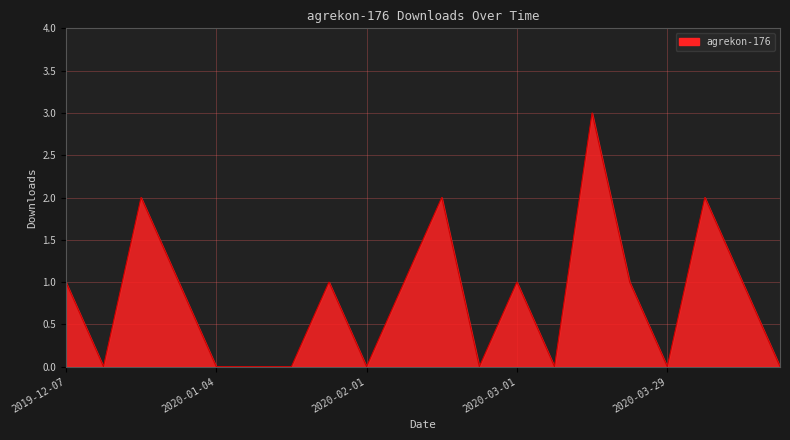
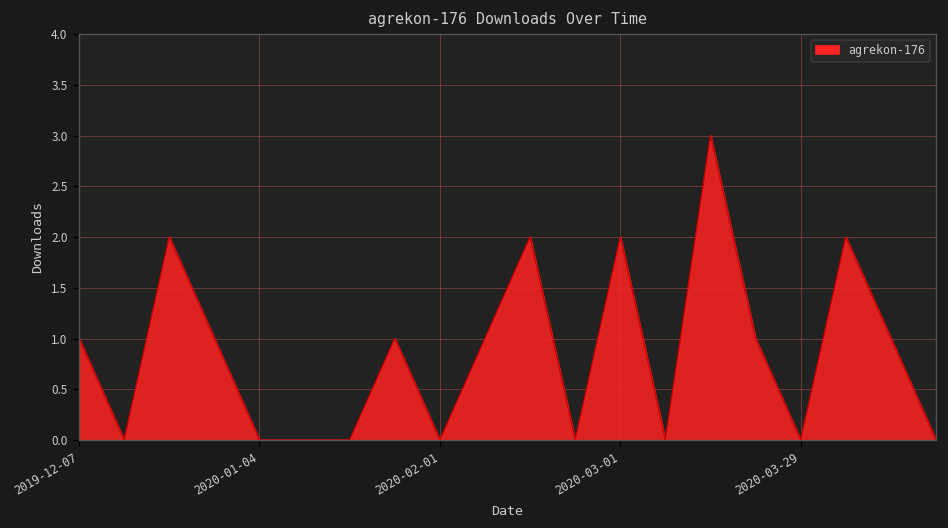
2020-03-01: 1 -> 2
